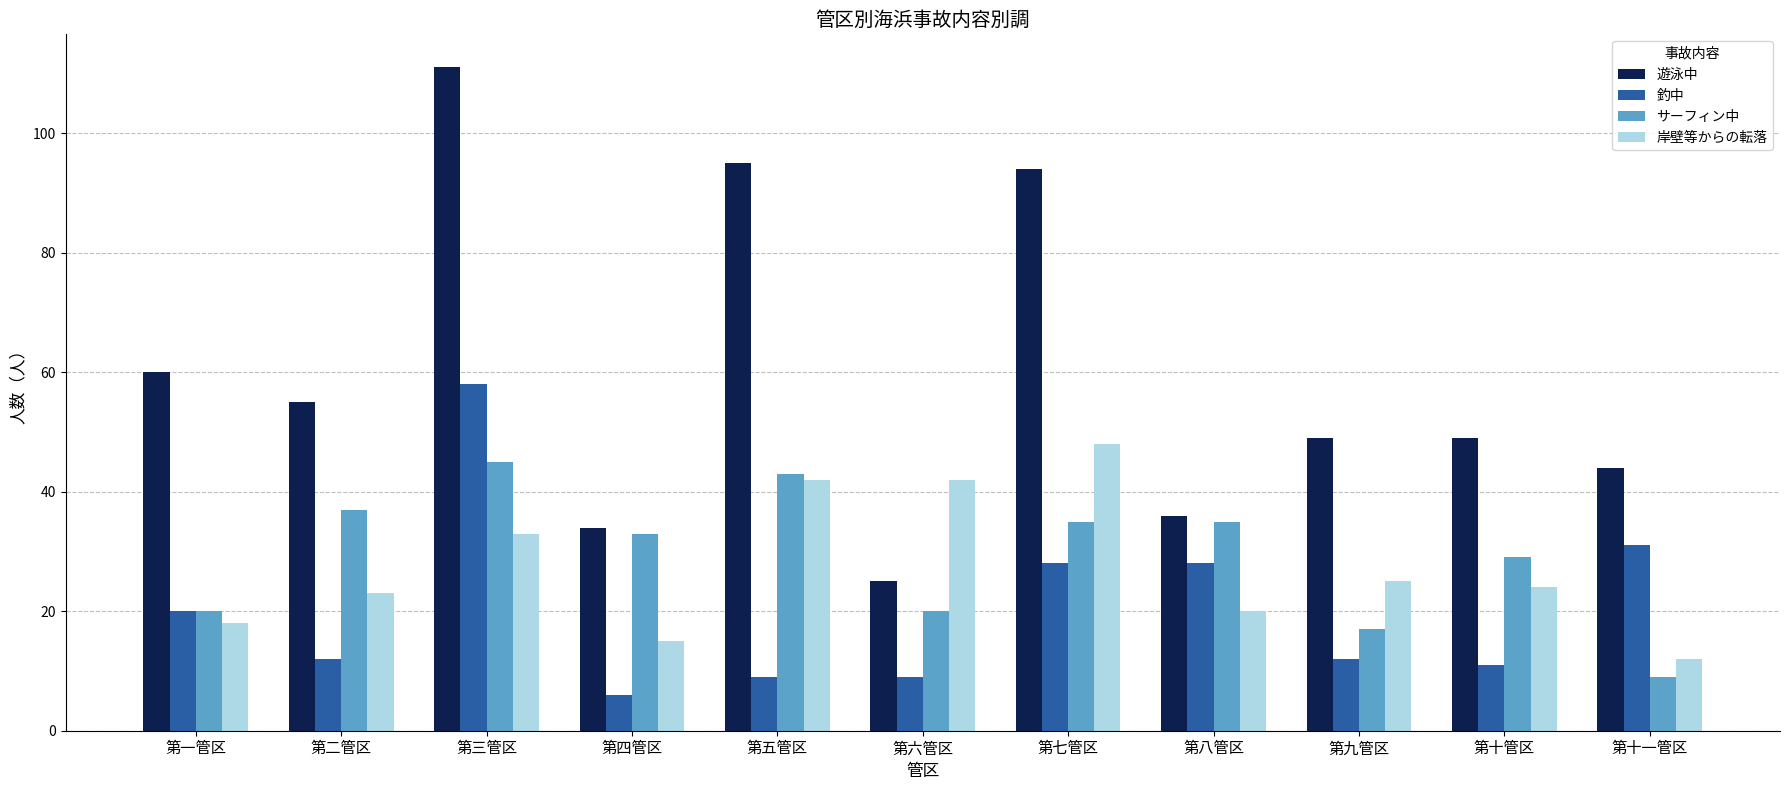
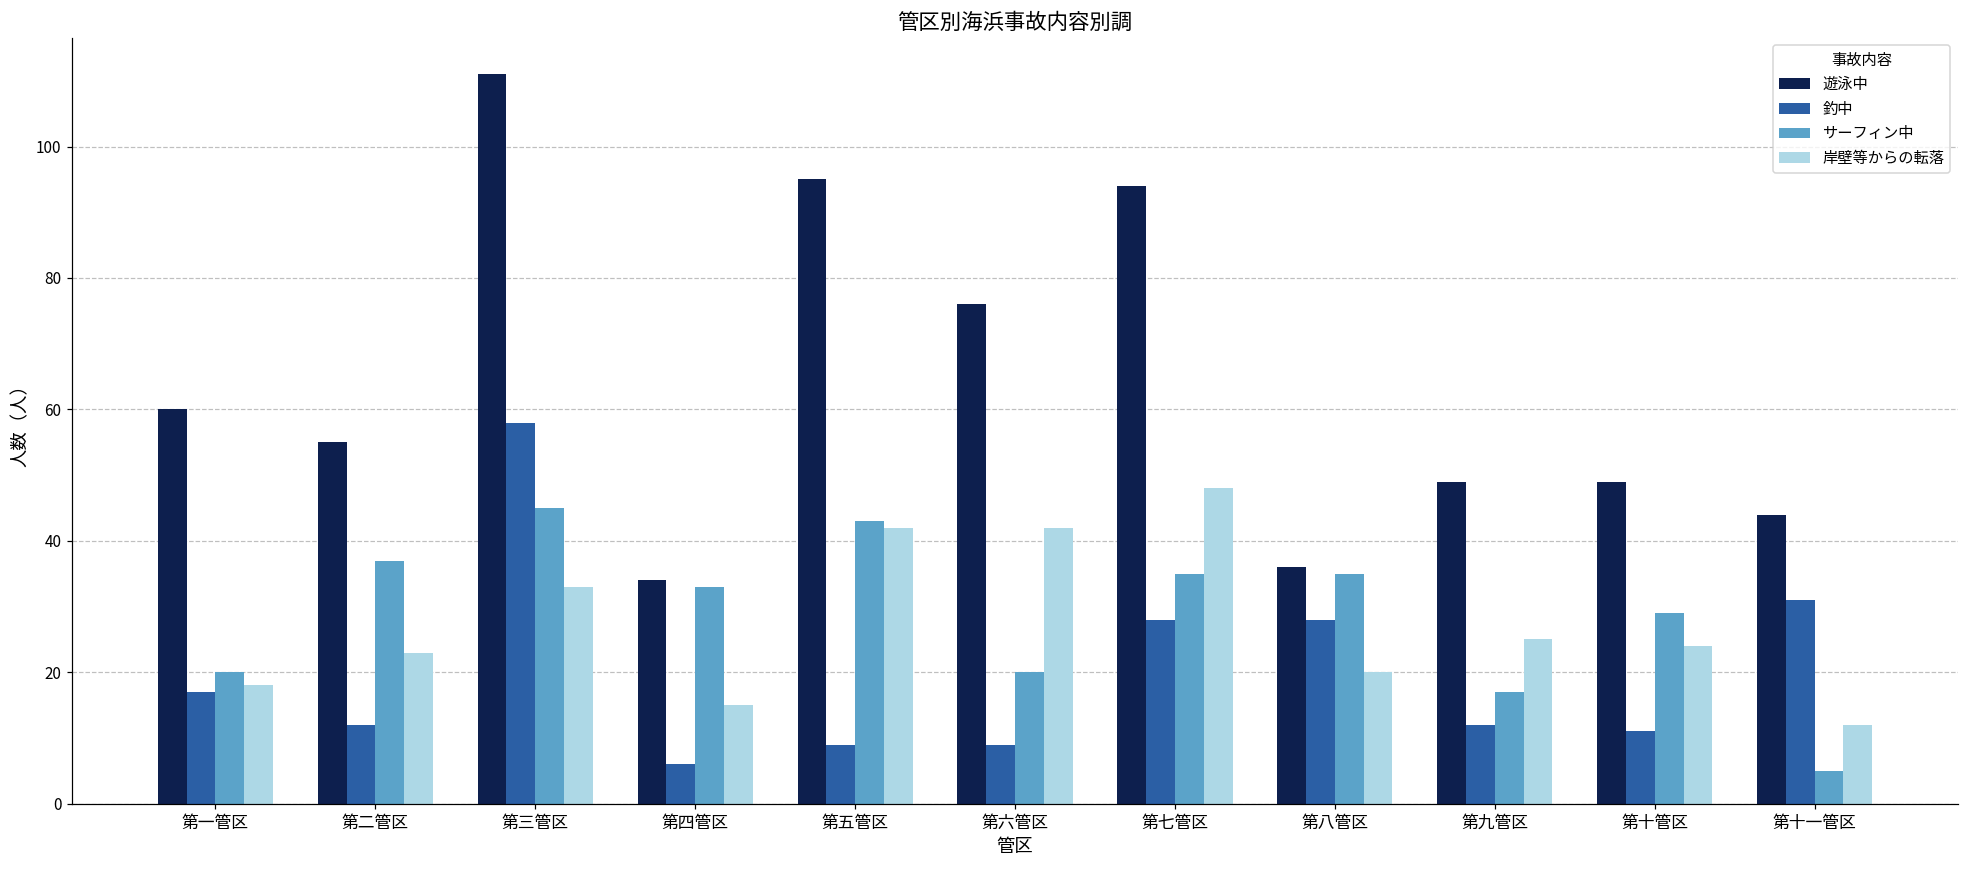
釣中, 第一管区: 20 -> 17
遊泳中, 第六管区: 25 -> 76
サーフィン中, 第十一管区: 9 -> 5
